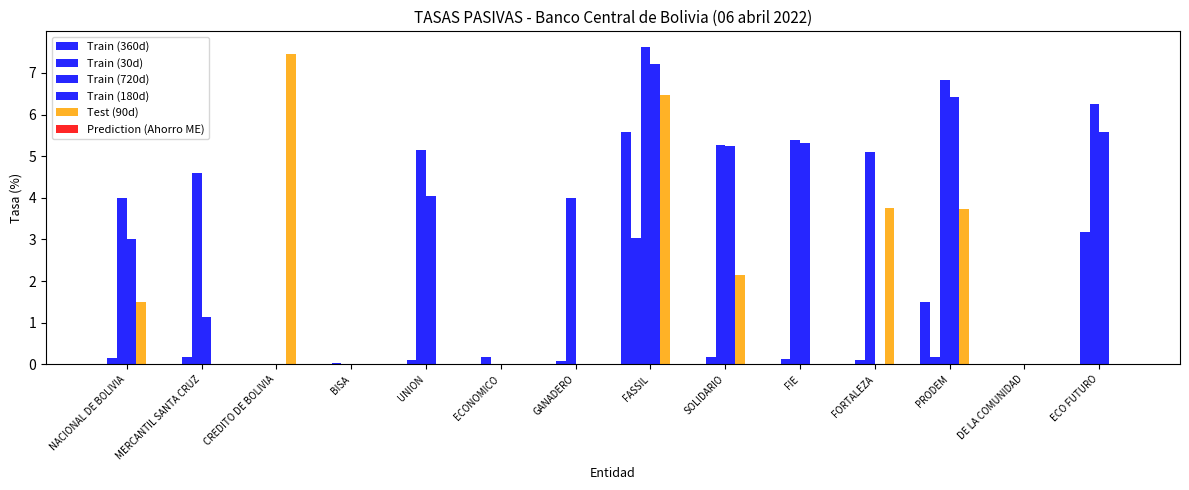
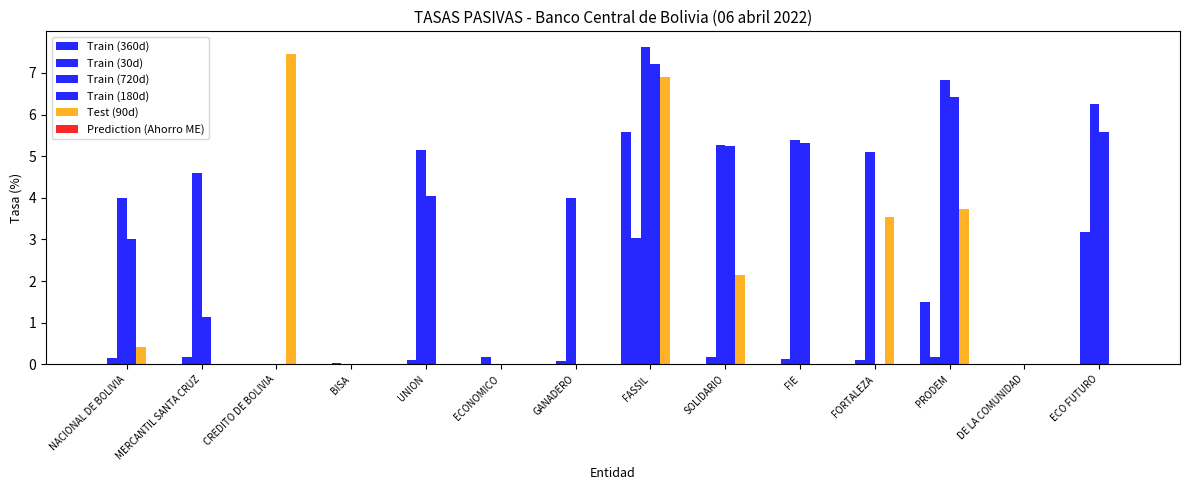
Test (90d), NACIONAL DE BOLIVIA: 1.5 -> 0.4
Test (90d), FASSIL: 6.5 -> 6.9
Test (90d), FORTALEZA: 3.8 -> 3.5
